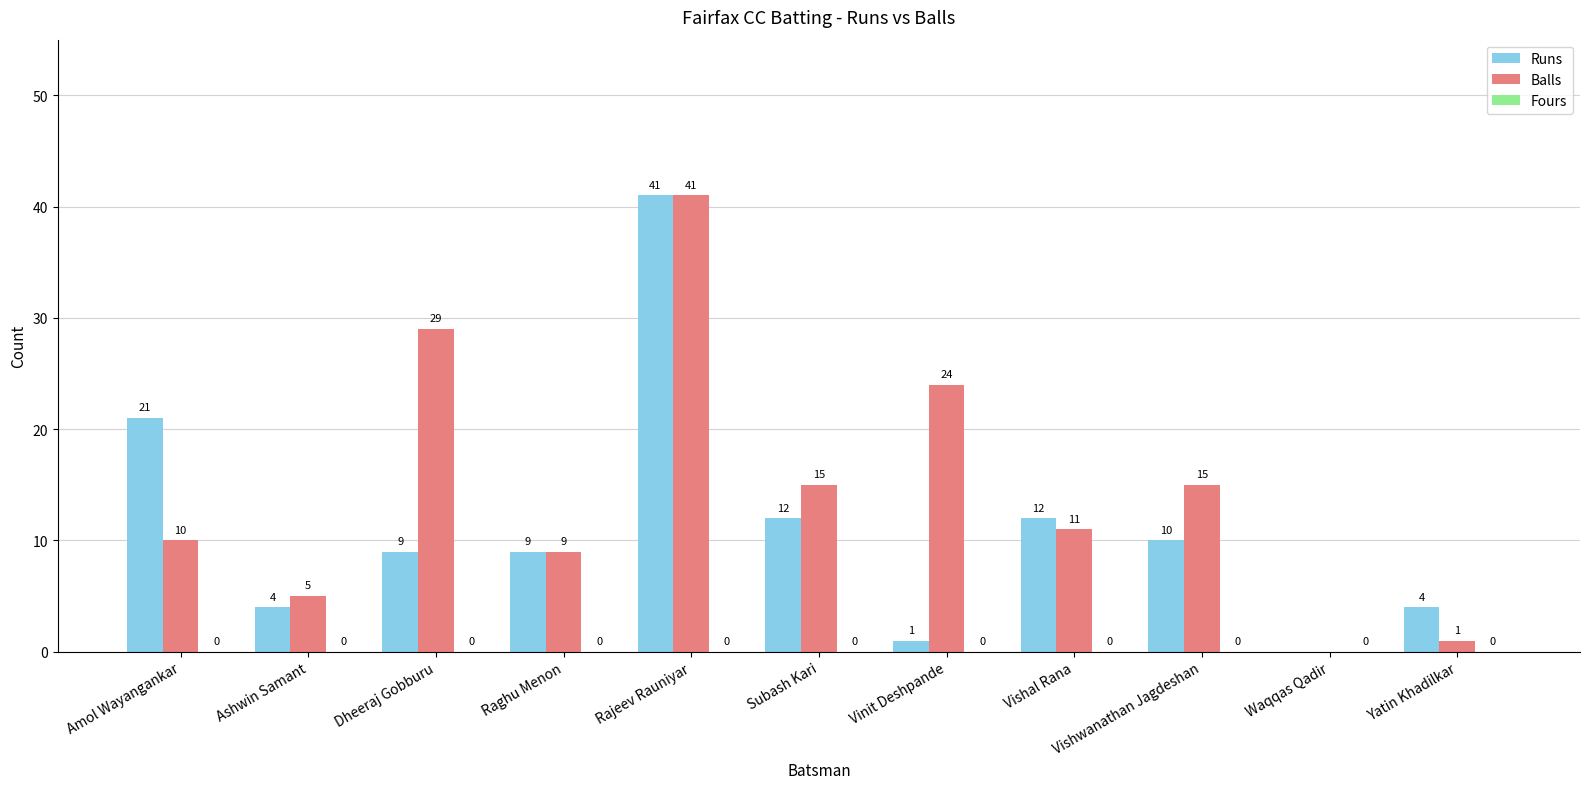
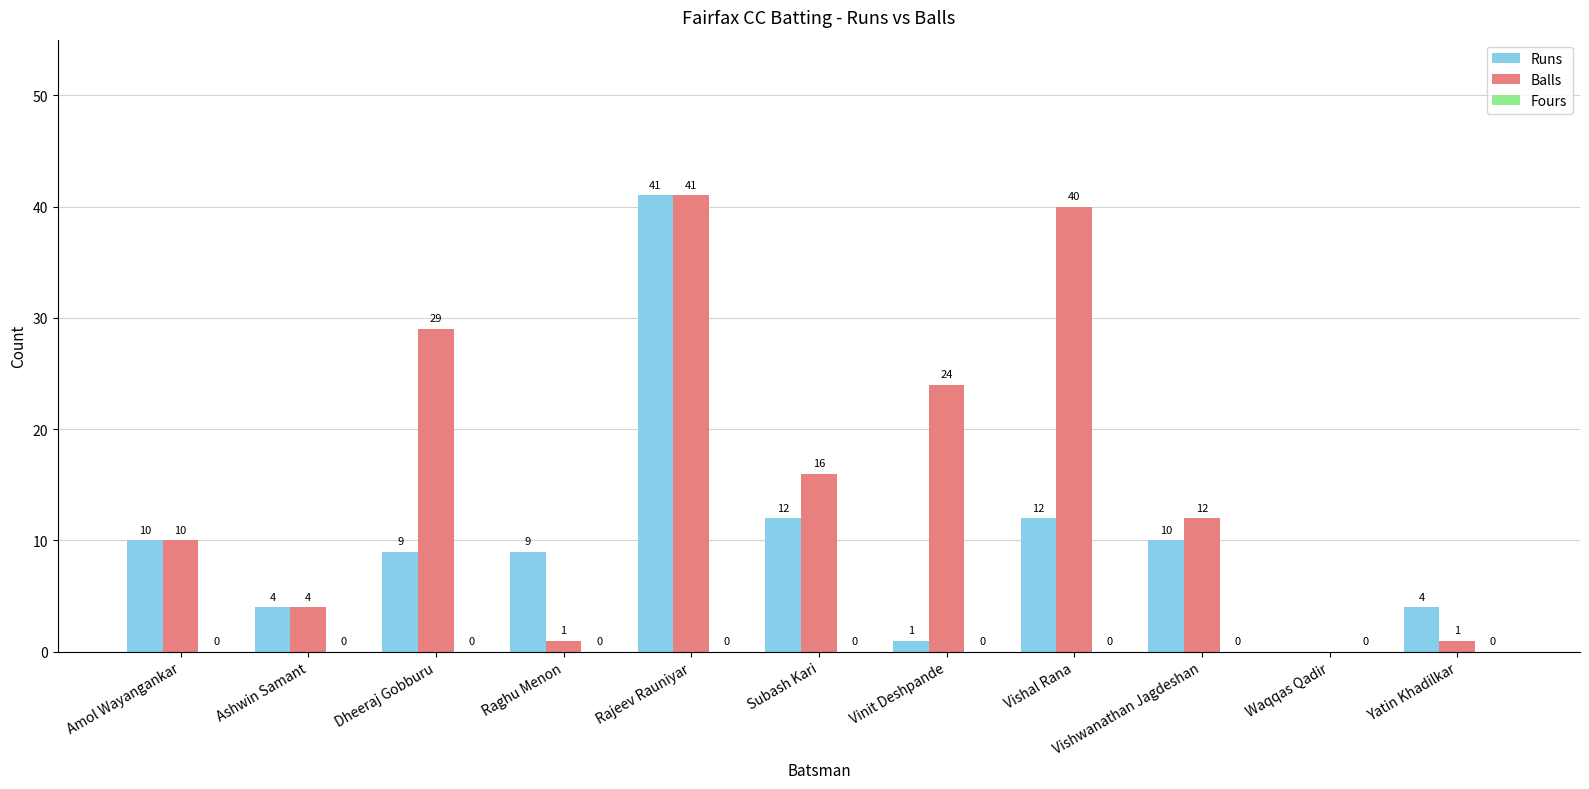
Runs, Amol Wayangankar: 21 -> 10
Balls, Ashwin Samant: 5 -> 4
Balls, Raghu Menon: 9 -> 1
Balls, Subash Kari: 15 -> 16
Balls, Vishal Rana: 11 -> 40
Balls, Vishwanathan Jagdeshan: 15 -> 12
